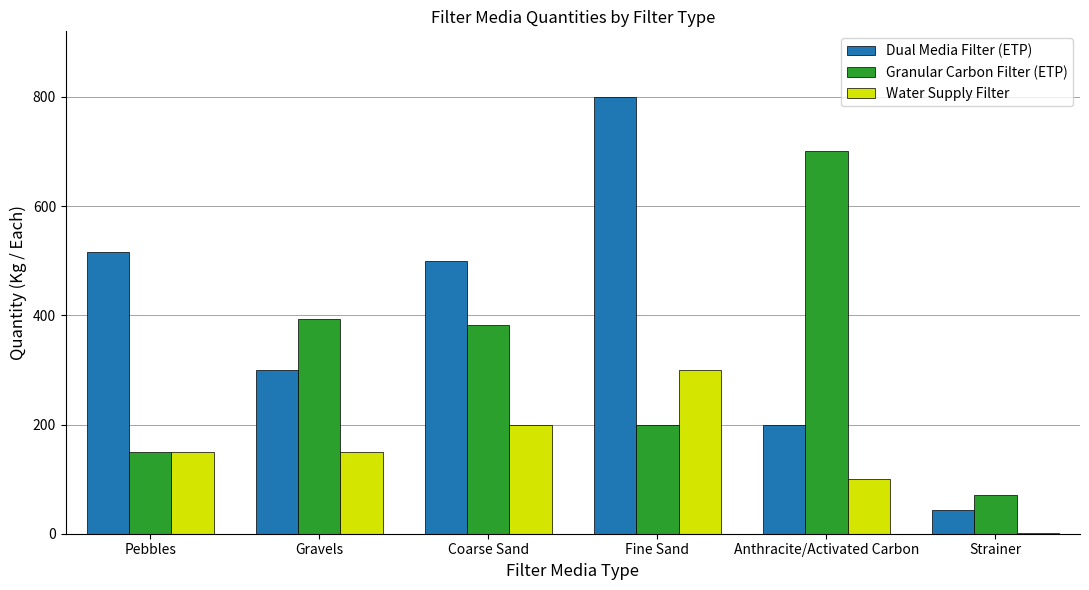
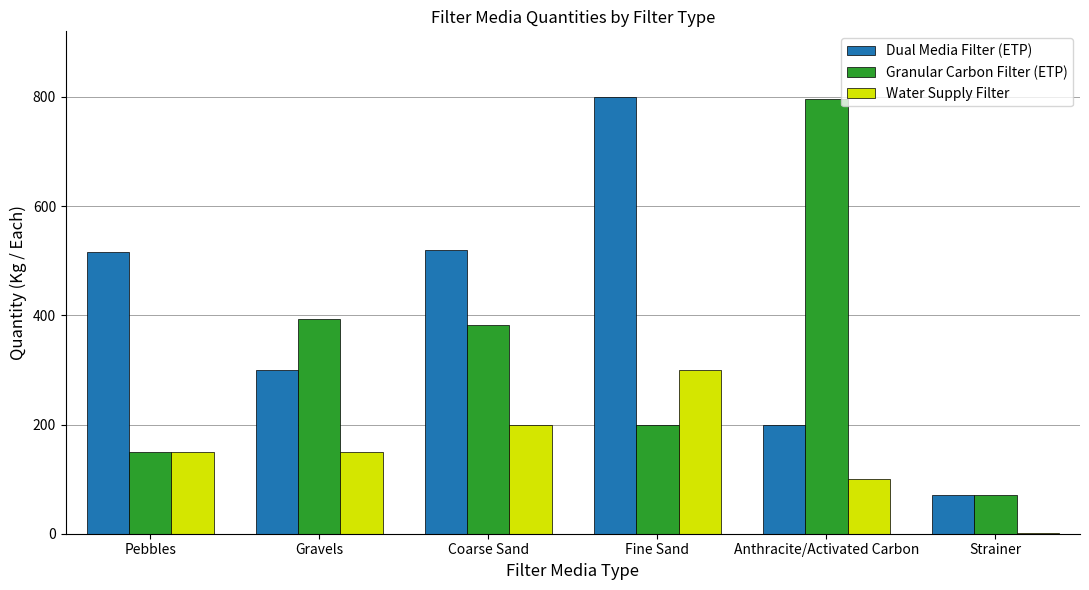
Dual Media Filter (ETP), Coarse Sand: 500 -> 520
Granular Carbon Filter (ETP), Anthracite/Activated Carbon: 700 -> 800
Dual Media Filter (ETP), Strainer: 40 -> 70
